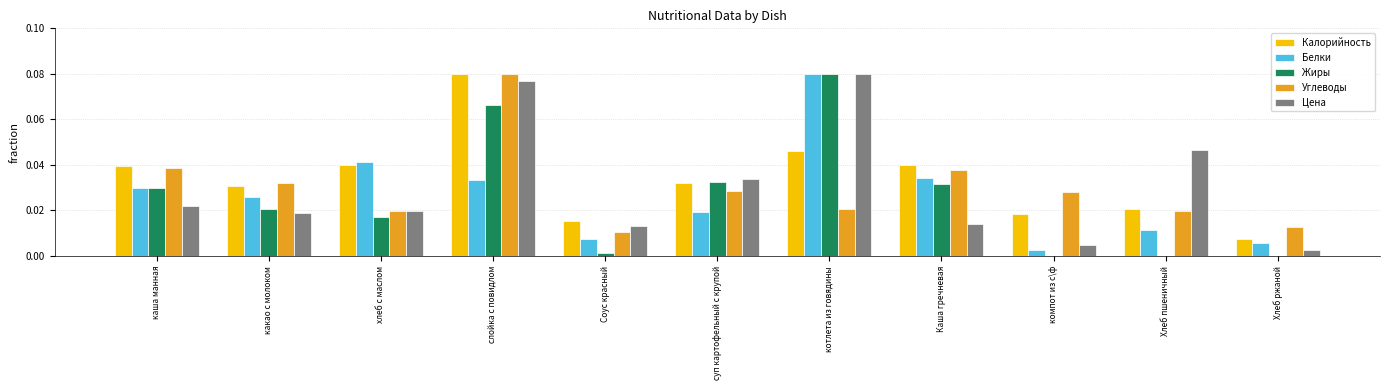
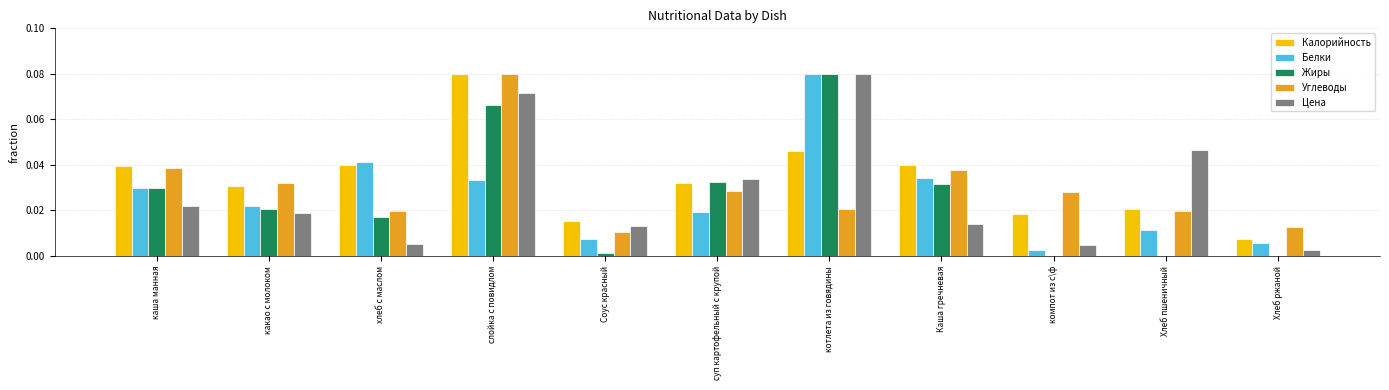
Белки, какао с молоком: 0.026 -> 0.022
Цена, хлеб с маслом: 0.020 -> 0.005
Цена, слойка с повидлом: 0.077 -> 0.072
